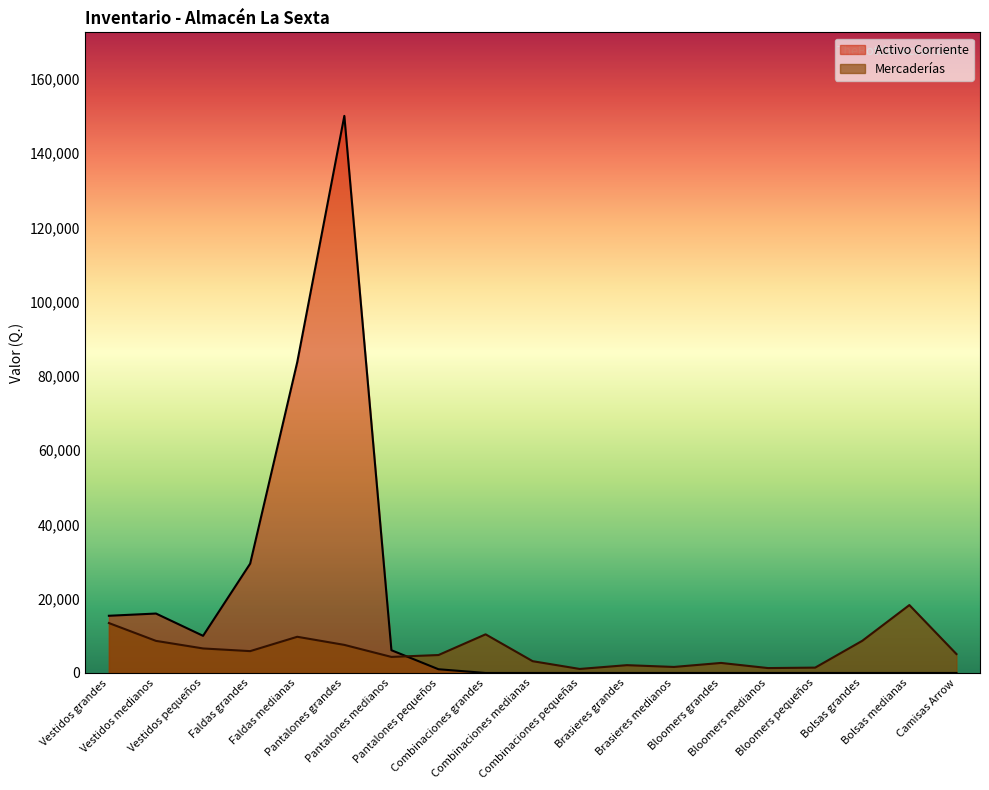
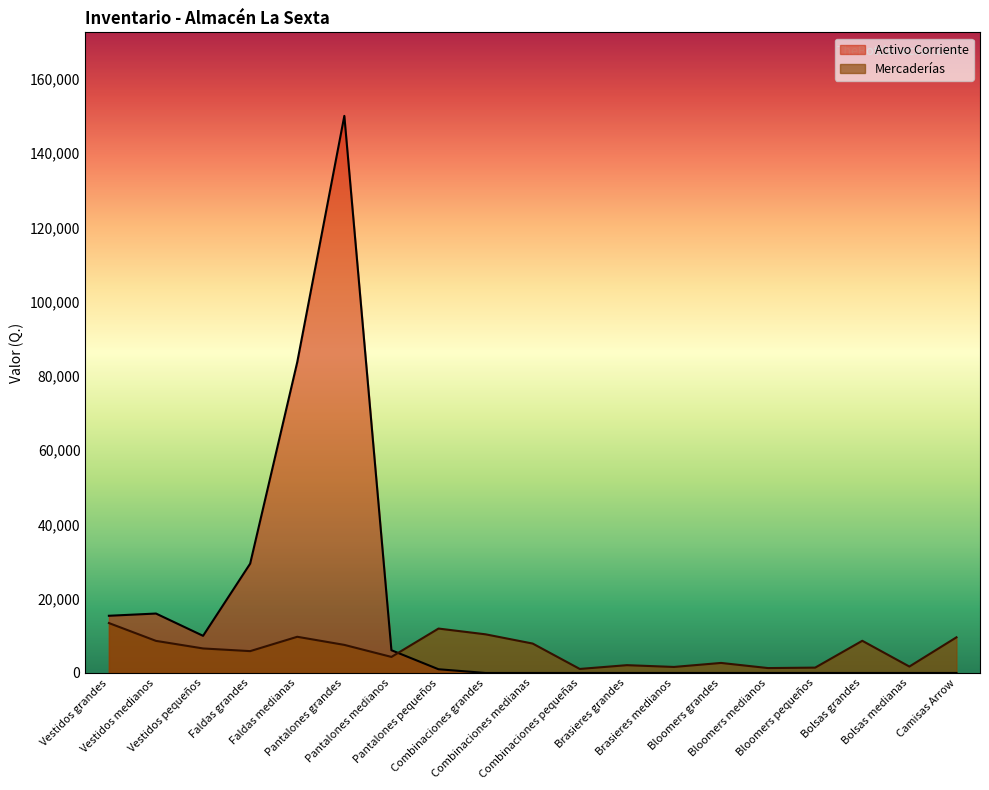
Mercaderías, Pantalones pequeños: 5,000 -> 12,000
Mercaderías, Combinaciones medianas: 3,000 -> 8,000
Mercaderías, Bolsas medianas: 18,000 -> 2,000
Mercaderías, Camisas Arrow: 5,000 -> 10,000
